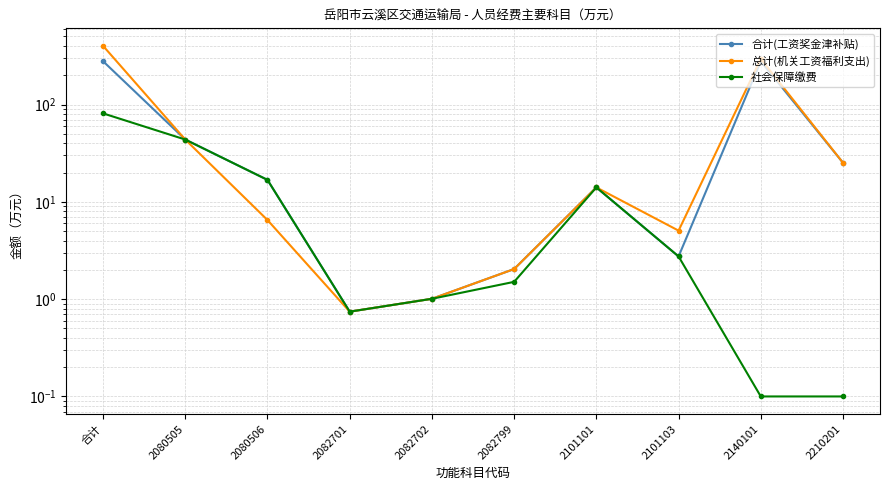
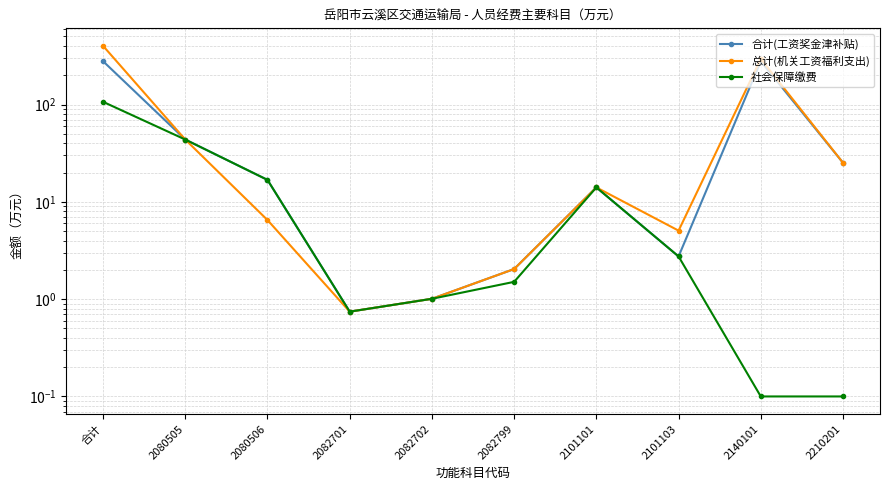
社会保障缴费, 合计: 80 -> 110
